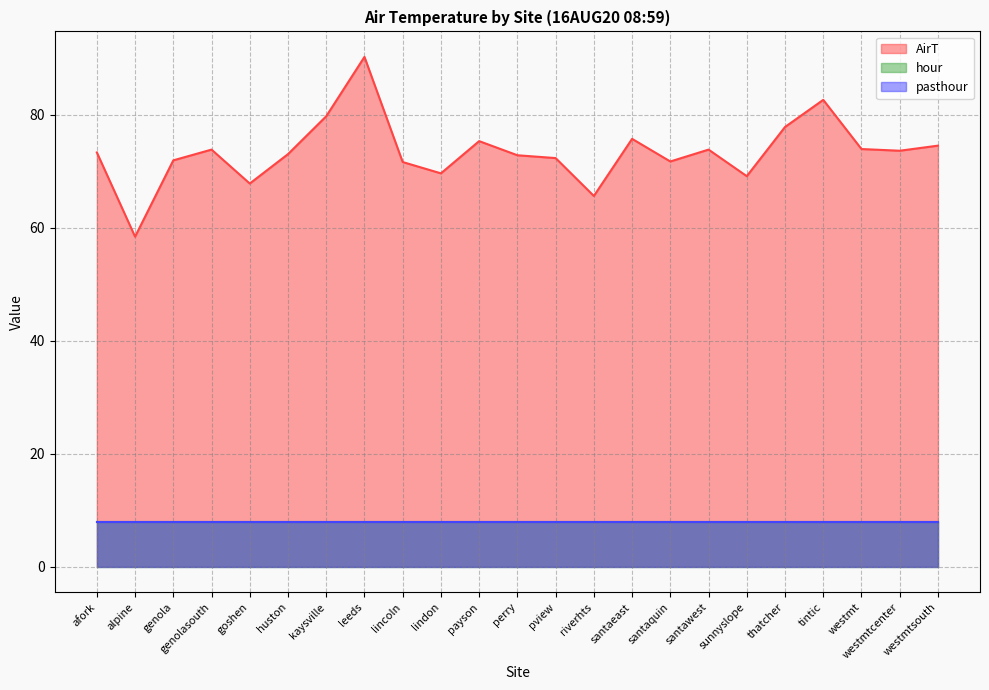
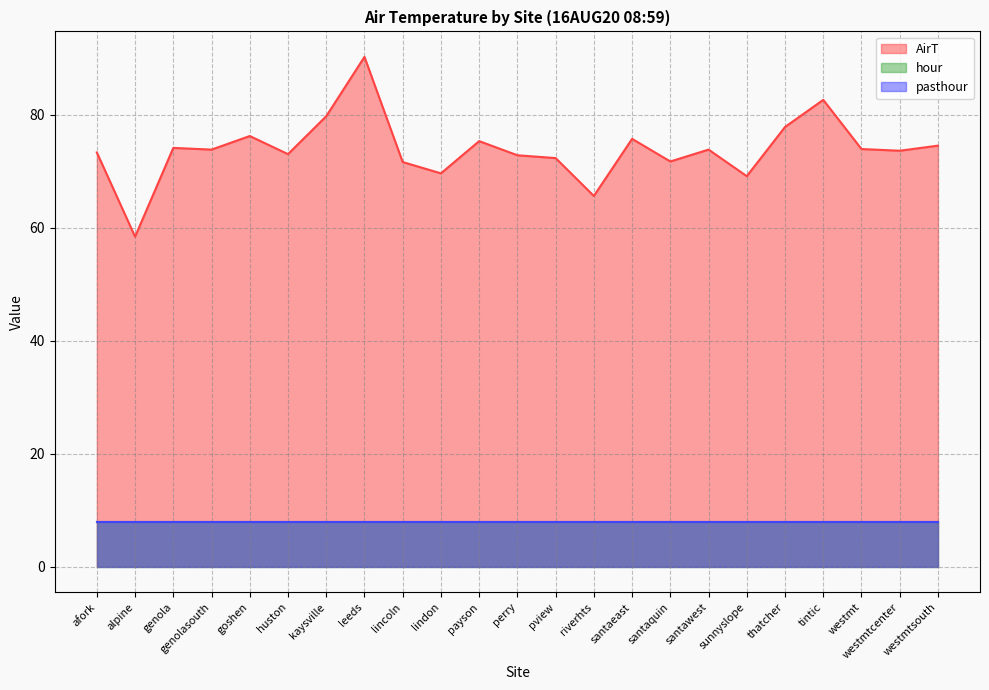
AirT, genola: 72 -> 74
AirT, goshen: 68 -> 76
